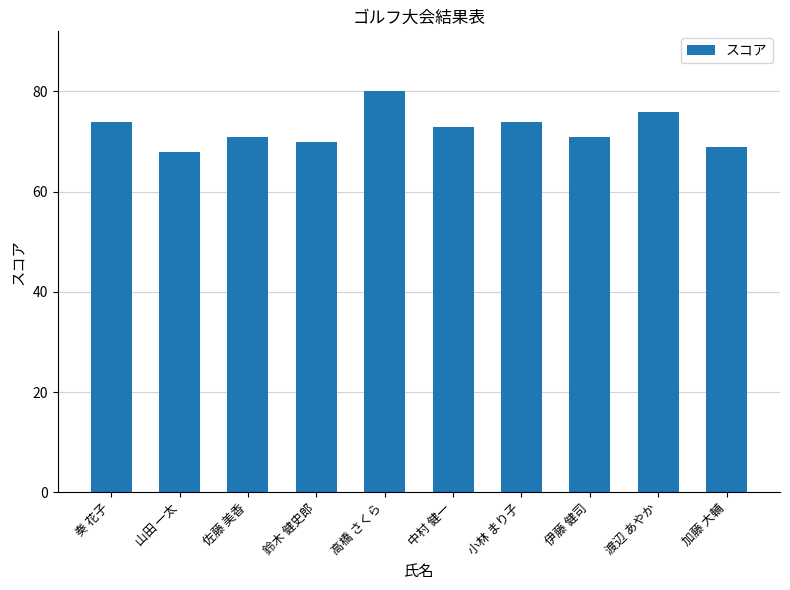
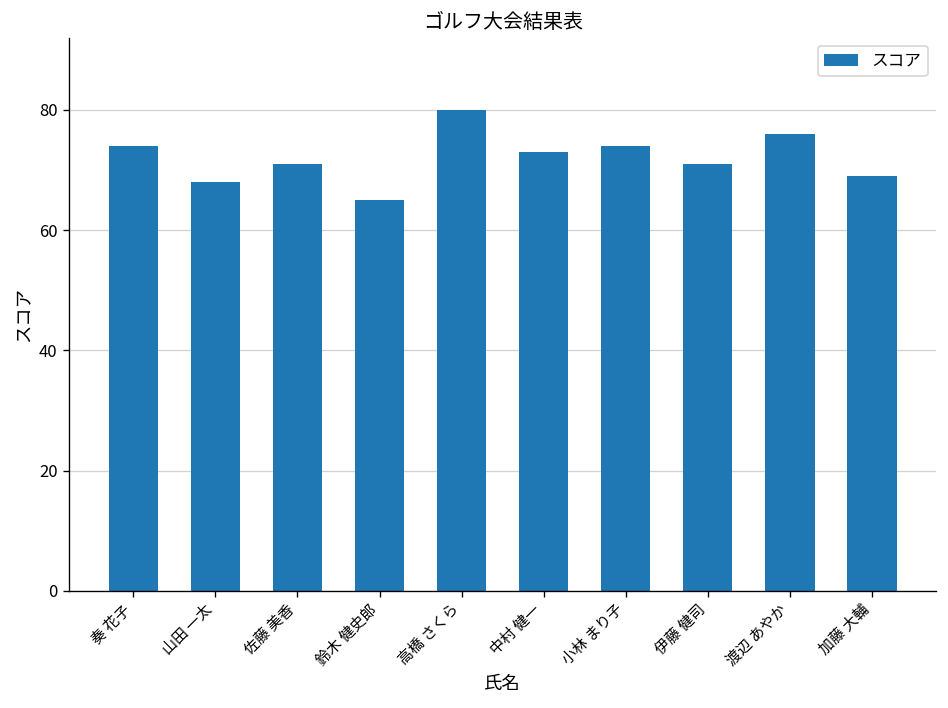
鈴木 健史郎: 70 -> 65
